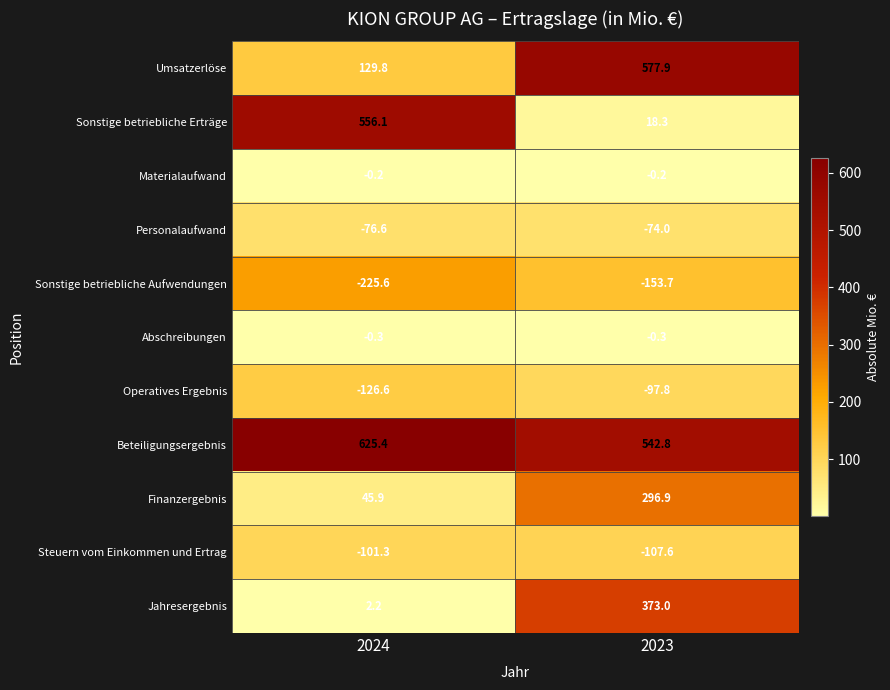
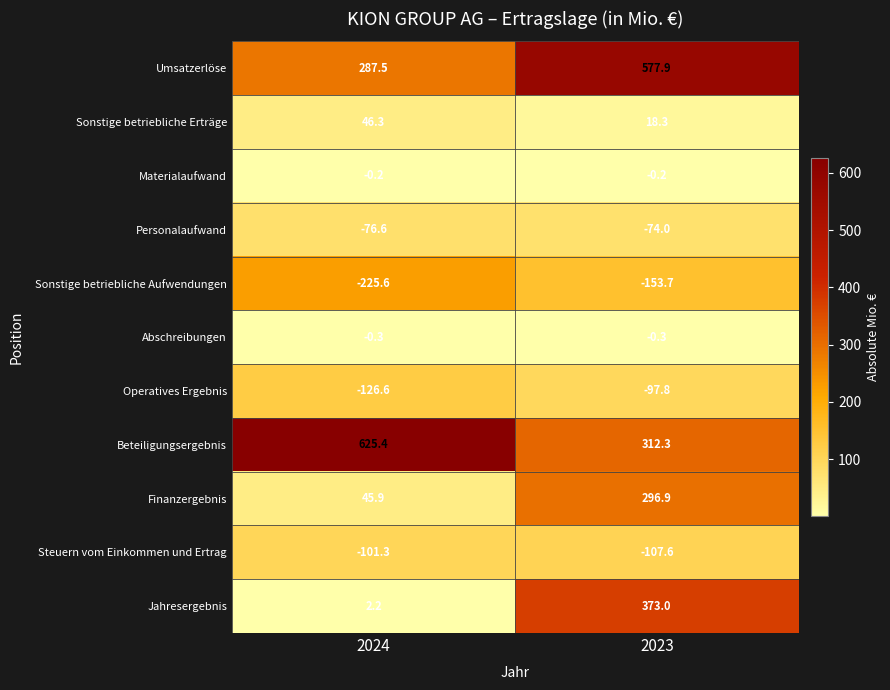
Umsatzerlöse, 2024: 129.8 -> 287.5
Sonstige betriebliche Erträge, 2024: 556.1 -> 46.3
Beteiligungsergebnis, 2023: 542.8 -> 312.3
